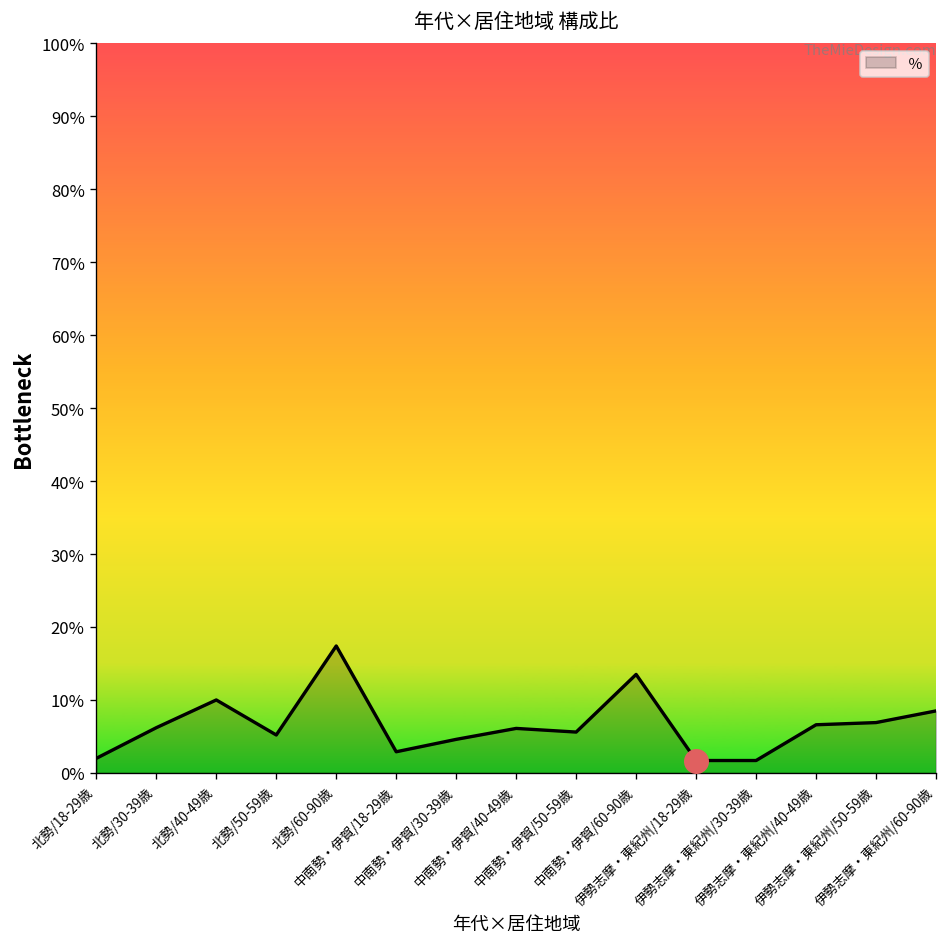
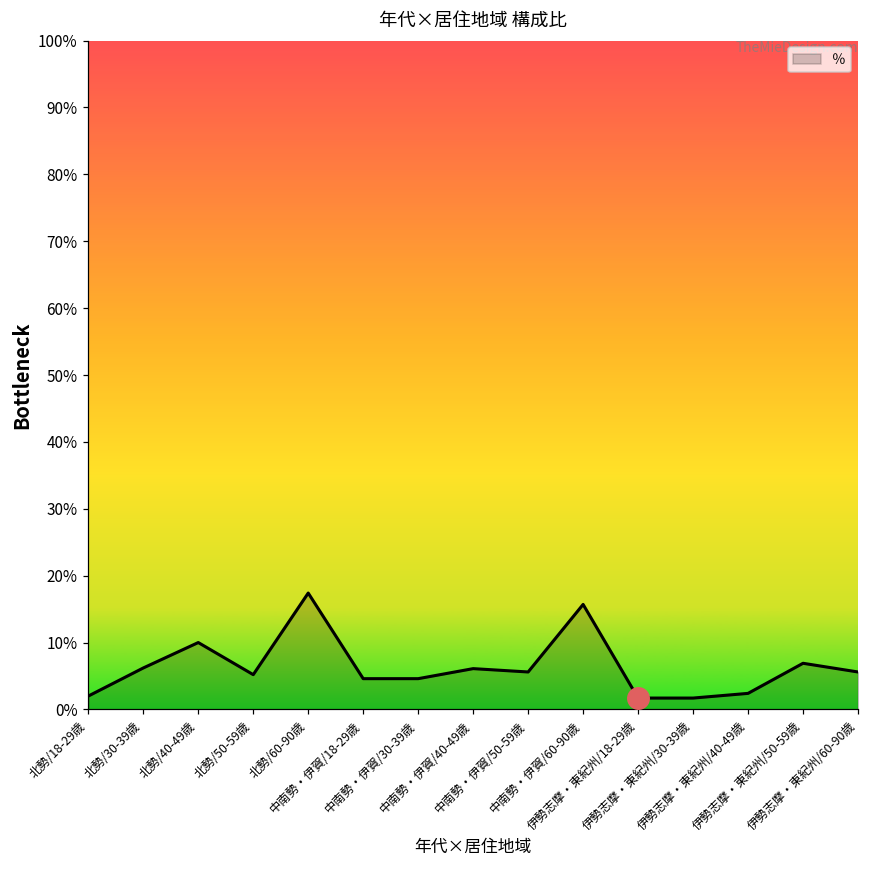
％, 中南勢・伊賀/18-29歳: 3% -> 5%
％, 中南勢・伊賀/60-90歳: 14% -> 16%
％, 伊勢志摩・東紀州/40-49歳: 7% -> 2%
％, 伊勢志摩・東紀州/60-90歳: 9% -> 6%
